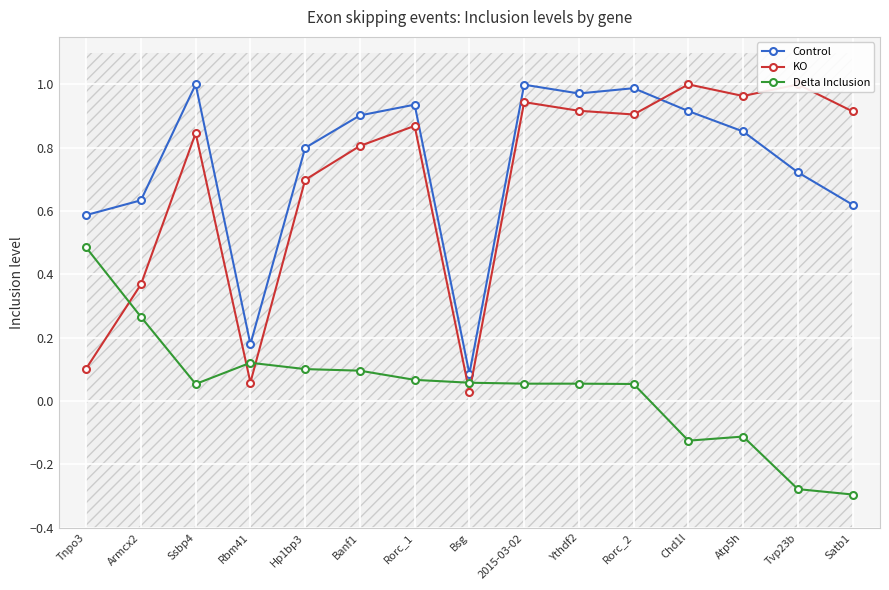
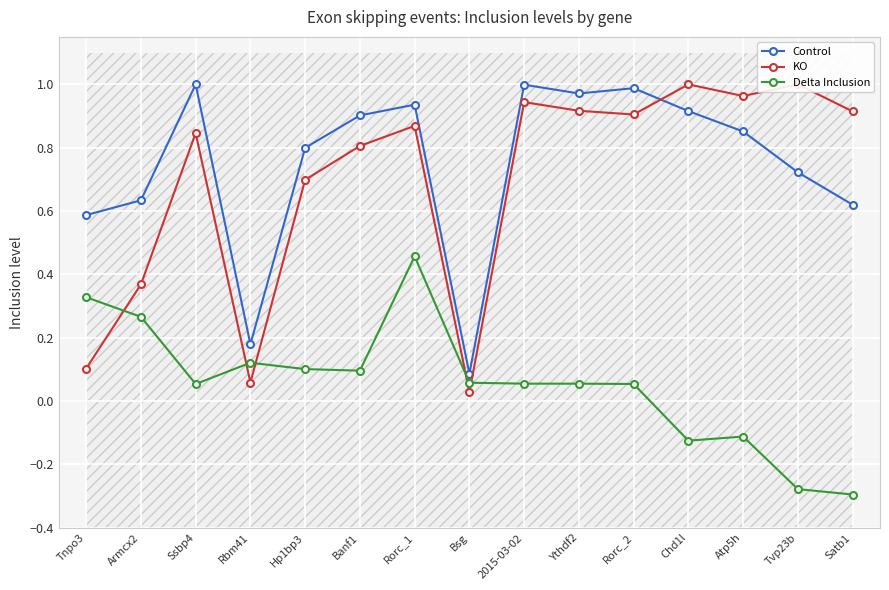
Delta Inclusion, Tnpo3: 0.49 -> 0.33
Delta Inclusion, Rorc_1: 0.07 -> 0.46
